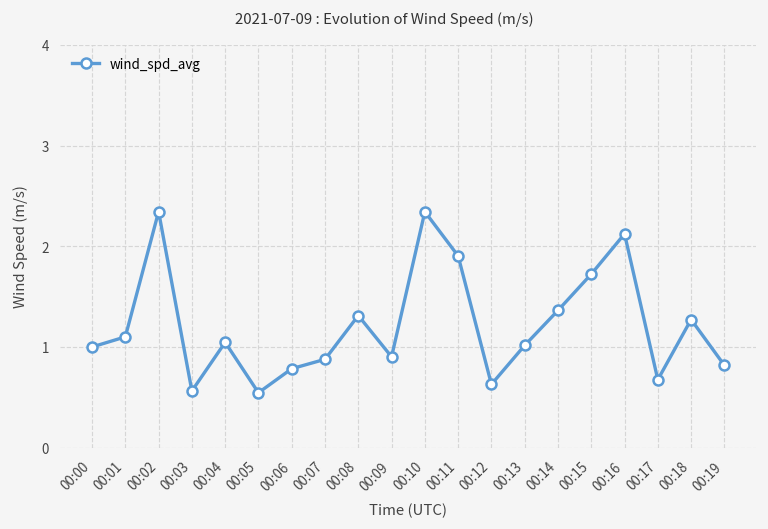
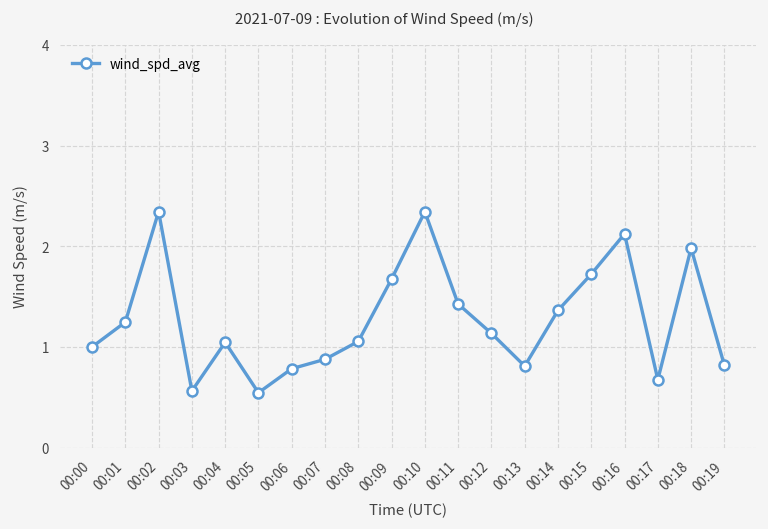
00:01: 1.1 -> 1.2
00:08: 1.3 -> 1.1
00:09: 0.9 -> 1.7
00:11: 1.9 -> 1.4
00:12: 0.6 -> 1.1
00:13: 1.0 -> 0.8
00:18: 1.3 -> 2.0
